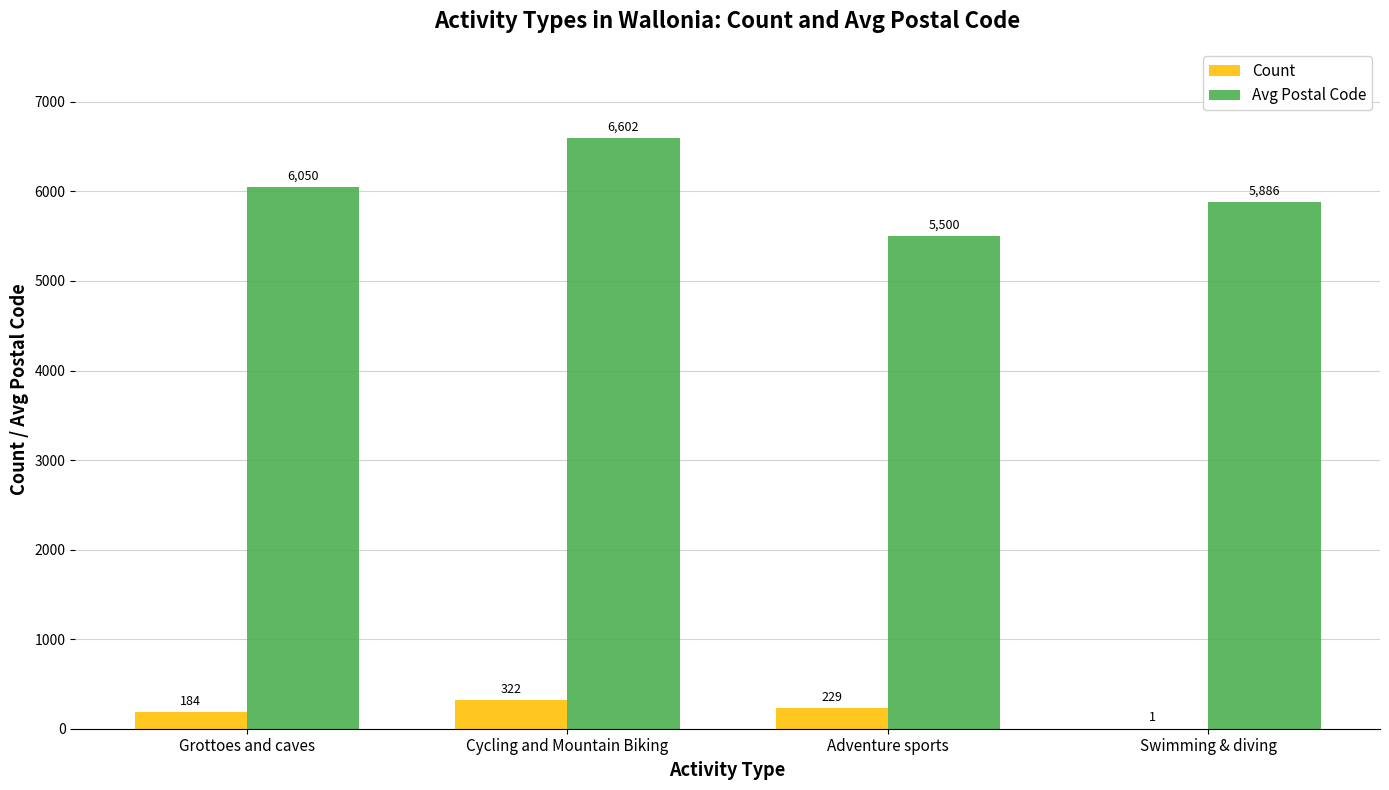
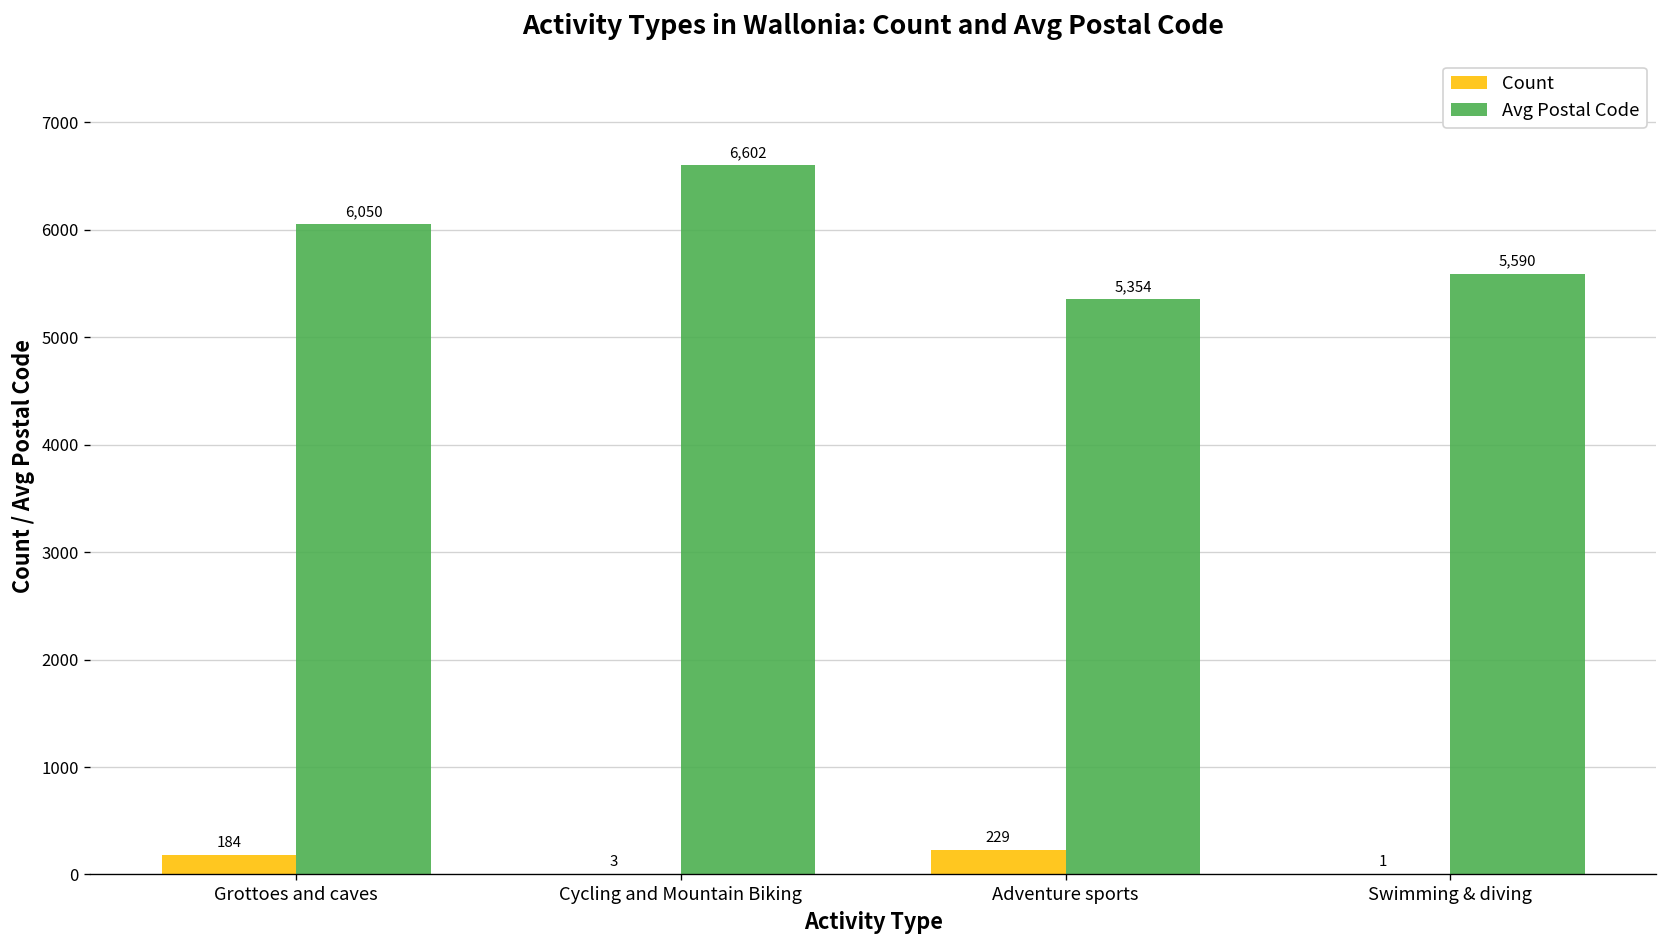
Count, Cycling and Mountain Biking: 322 -> 3
Avg Postal Code, Adventure sports: 5,500 -> 5,354
Avg Postal Code, Swimming & diving: 5,886 -> 5,590
